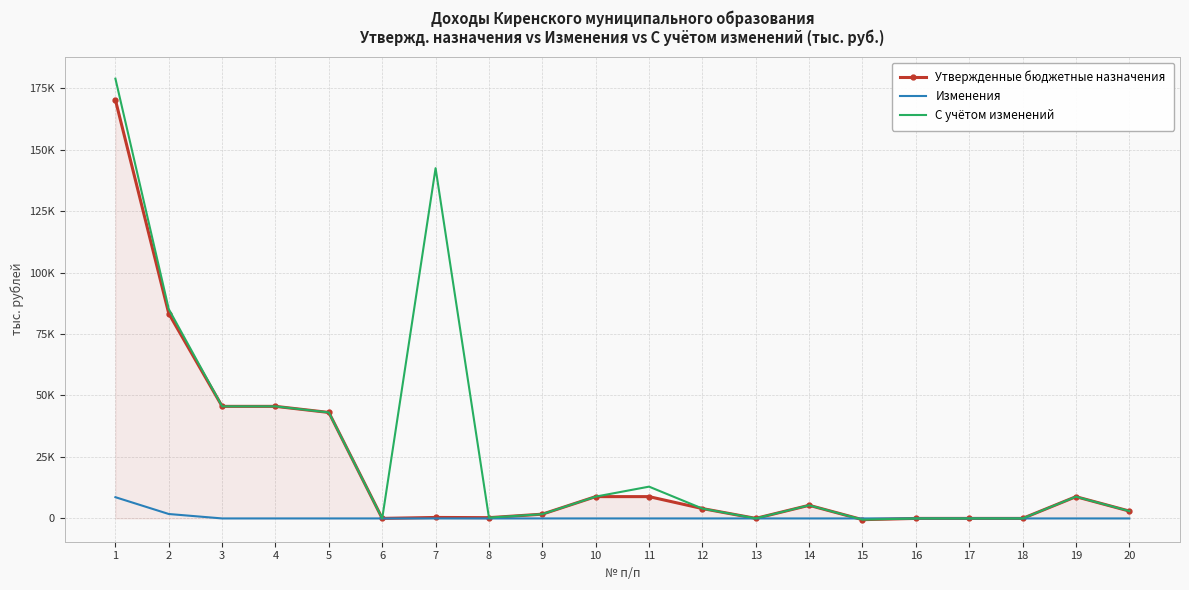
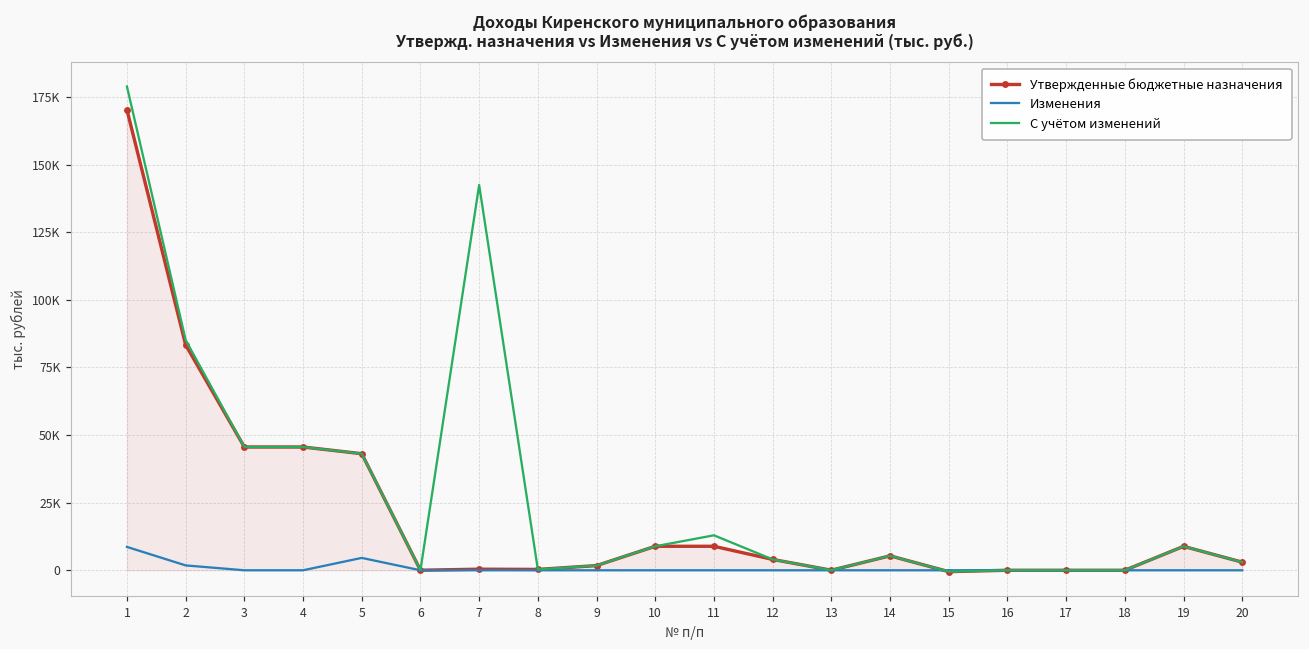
Изменения, 5: 0 -> 5000
